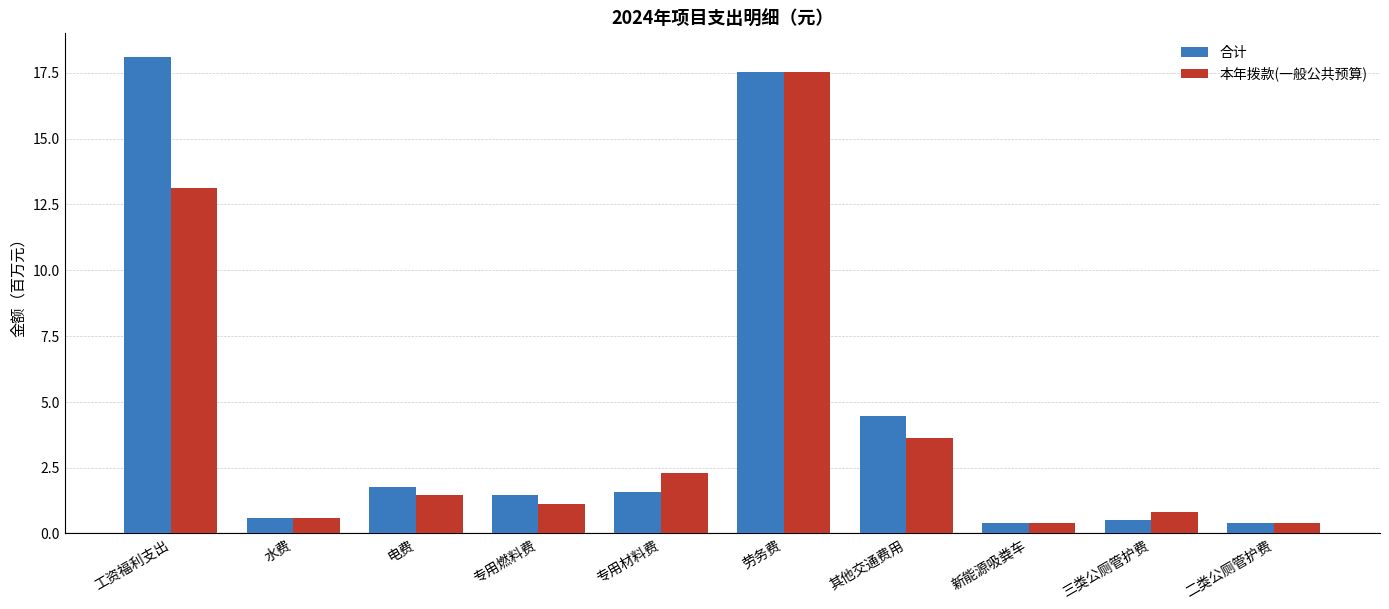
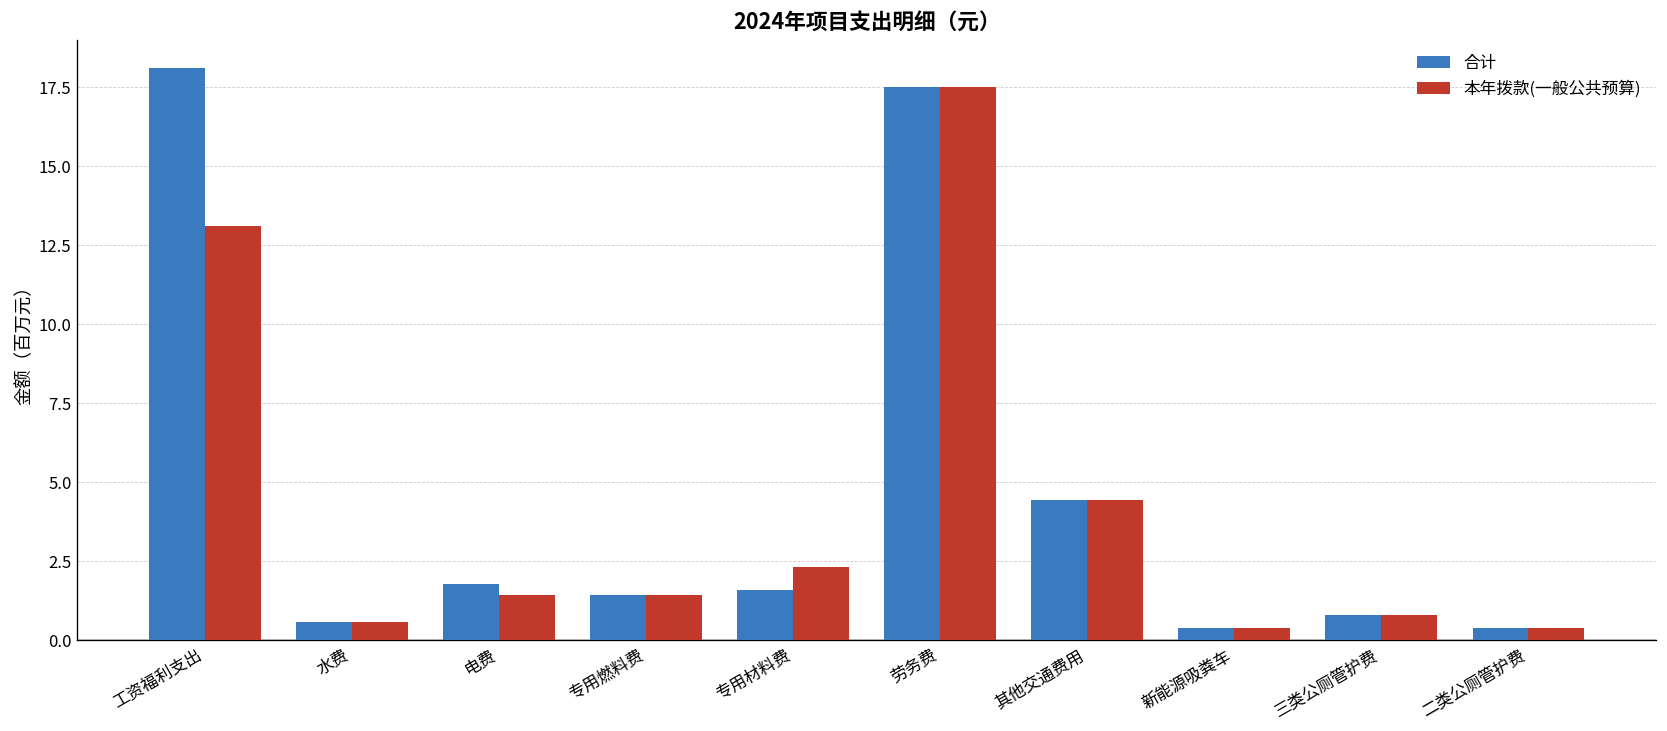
本年拨款(一般公共预算), 专用燃料费: 1.1 -> 1.5
本年拨款(一般公共预算), 其他交通费用: 3.6 -> 4.5
合计, 三类公厕管护费: 0.5 -> 0.8
